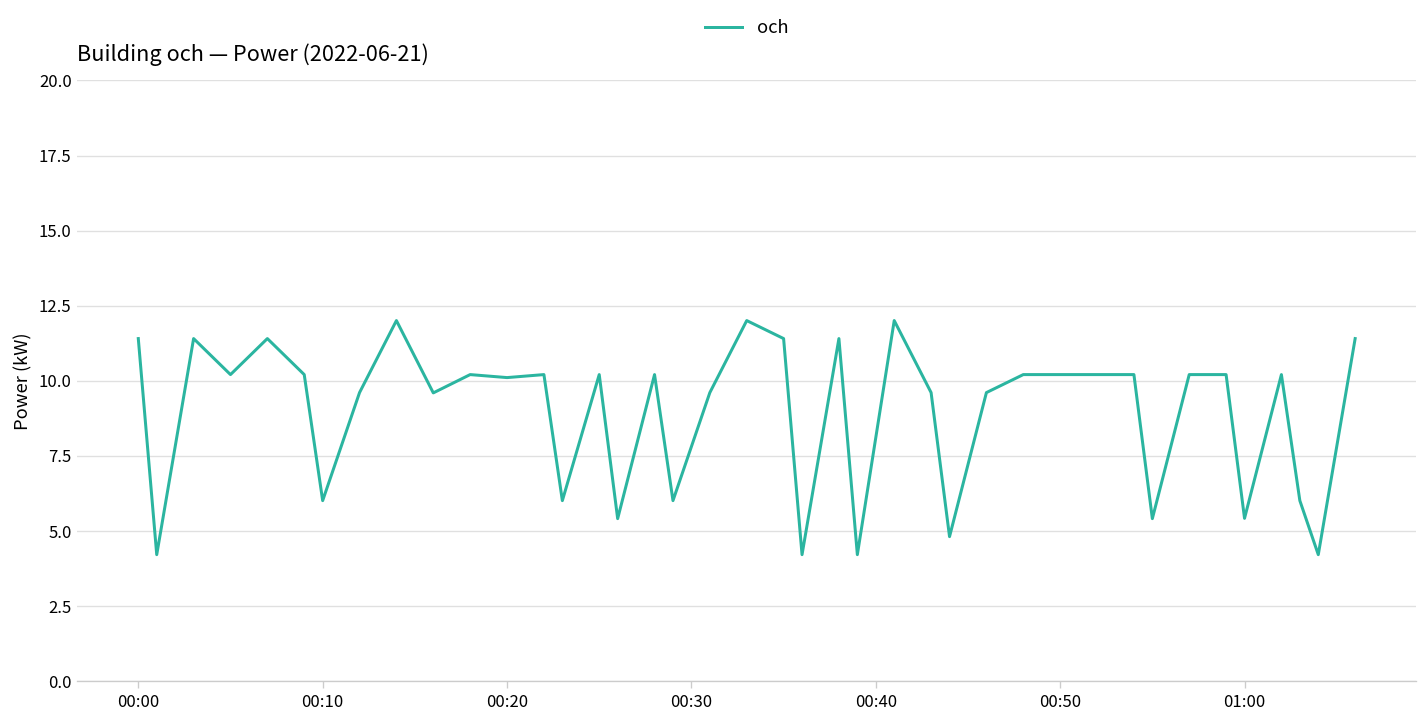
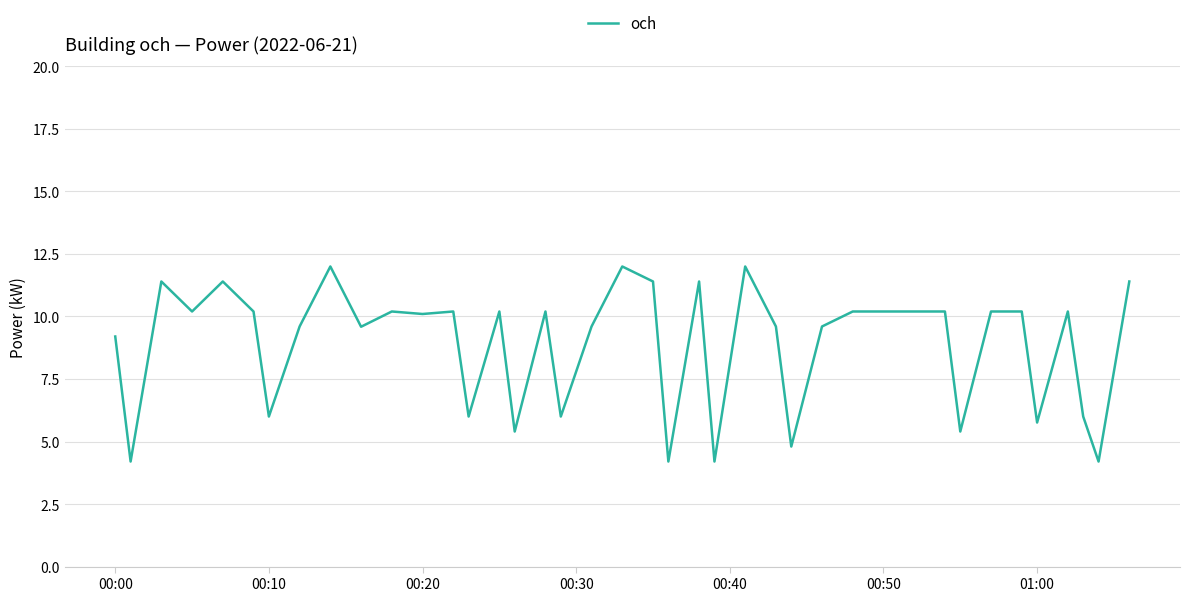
00:00: 11.4 -> 9.2
01:00: 5.4 -> 5.8
